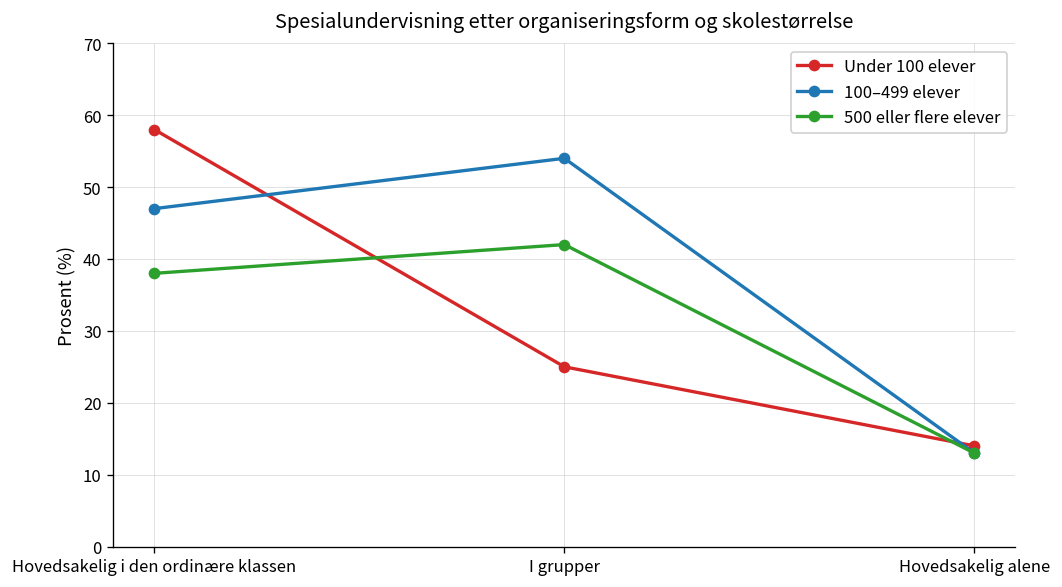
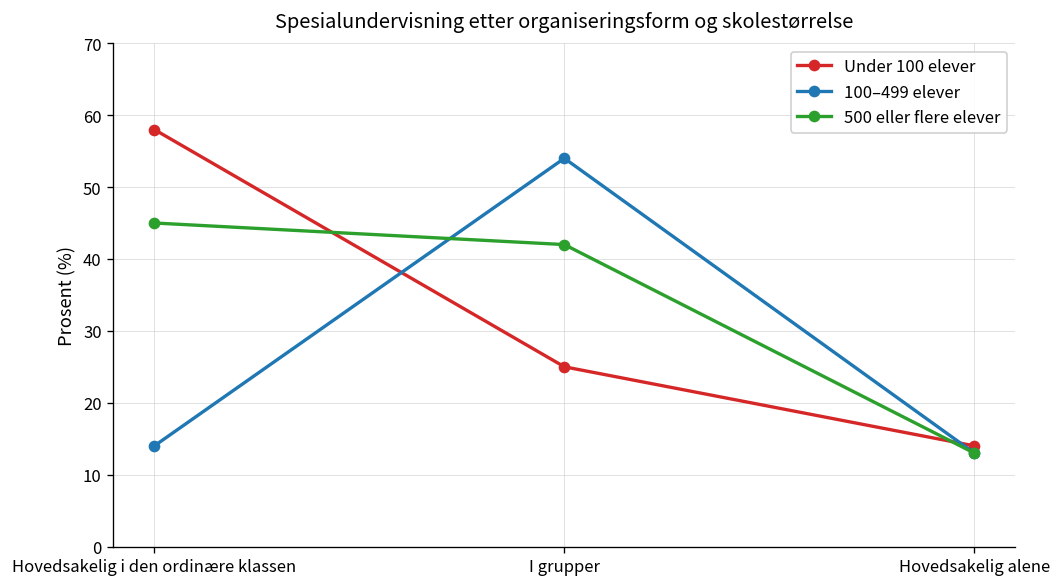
100–499 elever, Hovedsakelig i den ordinære klassen: 47 -> 14
500 eller flere elever, Hovedsakelig i den ordinære klassen: 38 -> 45
